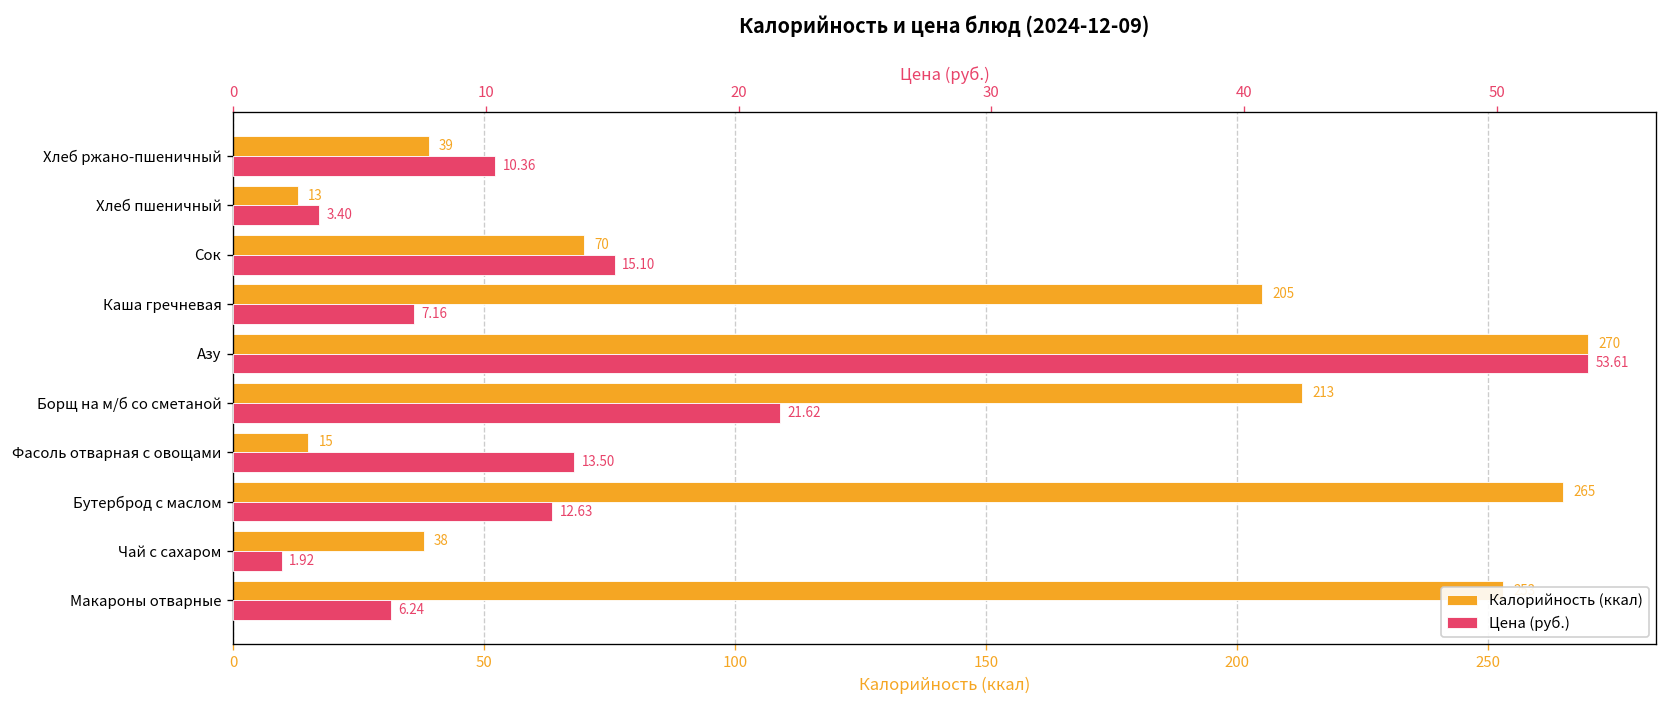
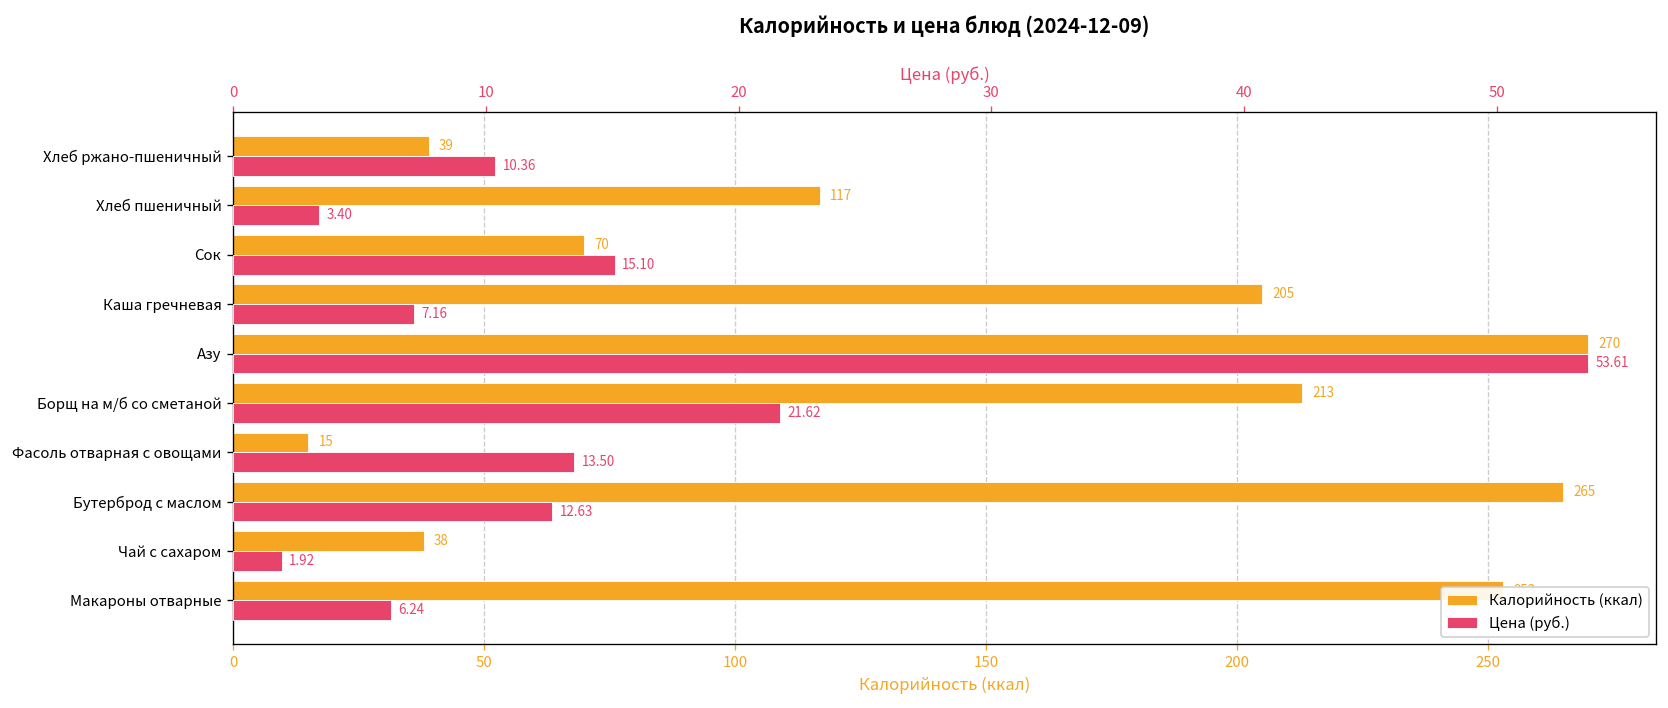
Калорийность (ккал), Хлеб пшеничный: 13 -> 117
